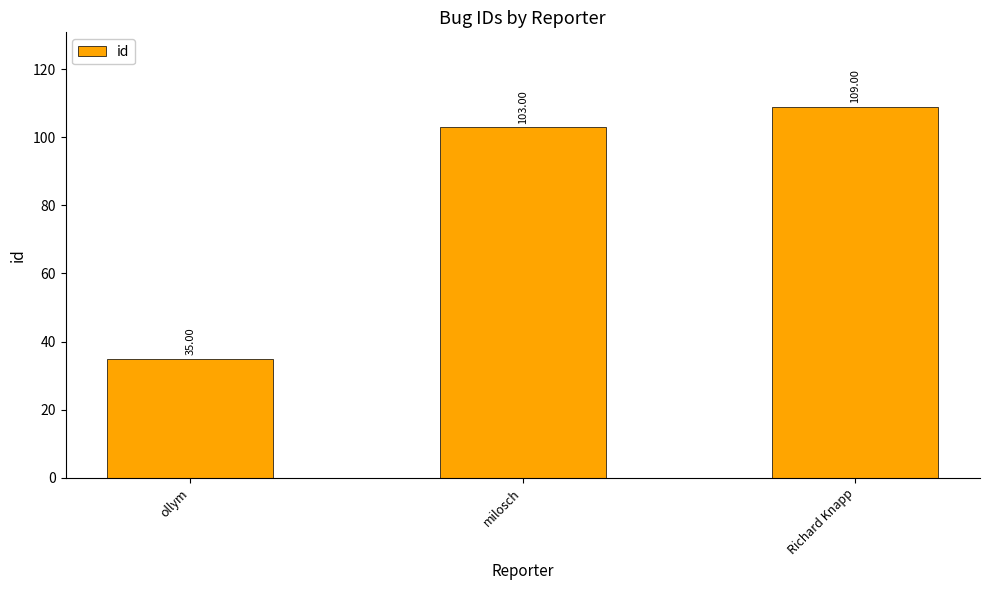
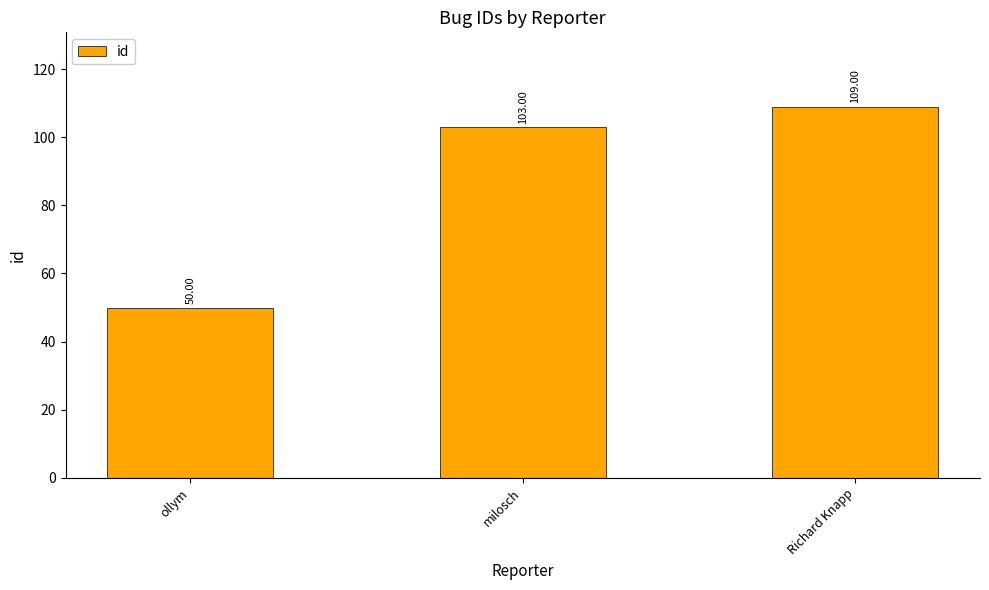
ollym: 35.00 -> 50.00
